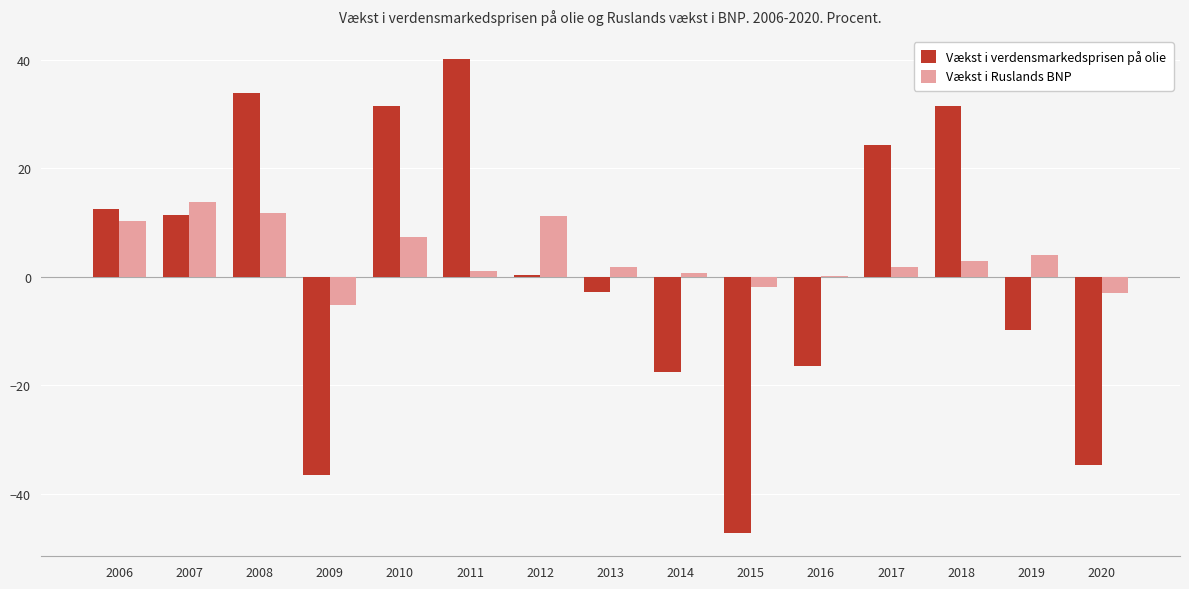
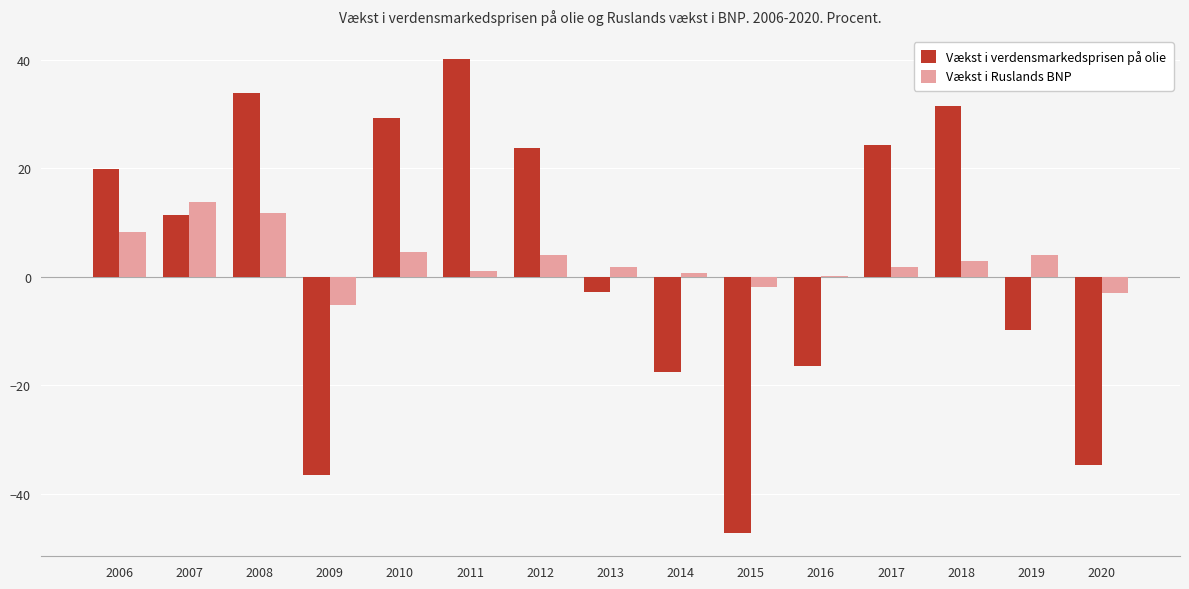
Vækst i verdensmarkedsprisen på olie, 2006: 12 -> 20
Vækst i Ruslands BNP, 2006: 10 -> 8
Vækst i verdensmarkedsprisen på olie, 2010: 31 -> 29
Vækst i Ruslands BNP, 2010: 7 -> 5
Vækst i verdensmarkedsprisen på olie, 2012: 0 -> 24
Vækst i Ruslands BNP, 2012: 11 -> 4
